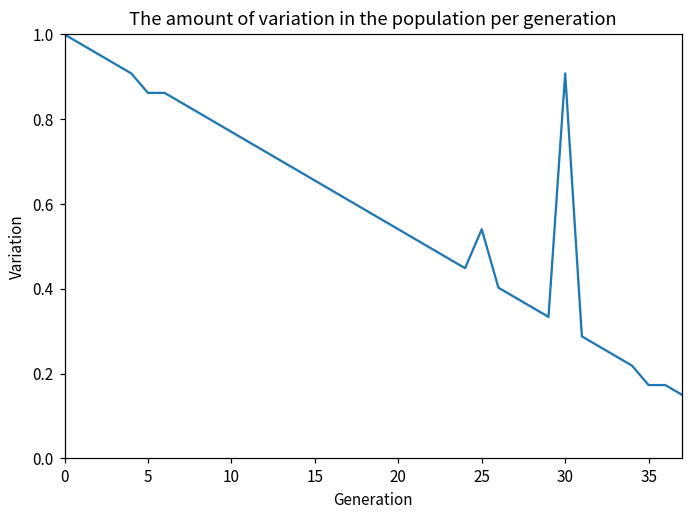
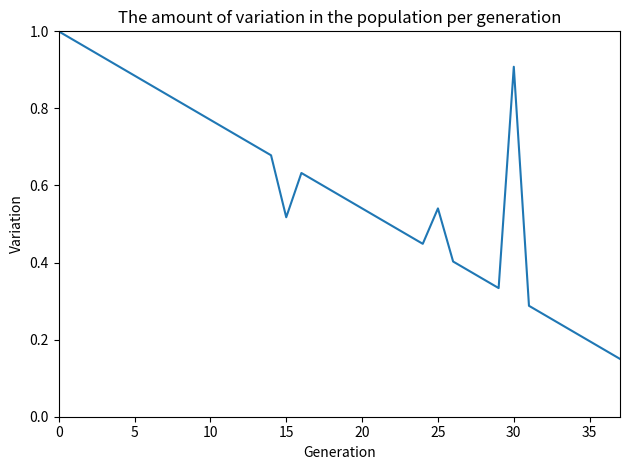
5: 0.86 -> 0.89
15: 0.66 -> 0.52
35: 0.17 -> 0.20
